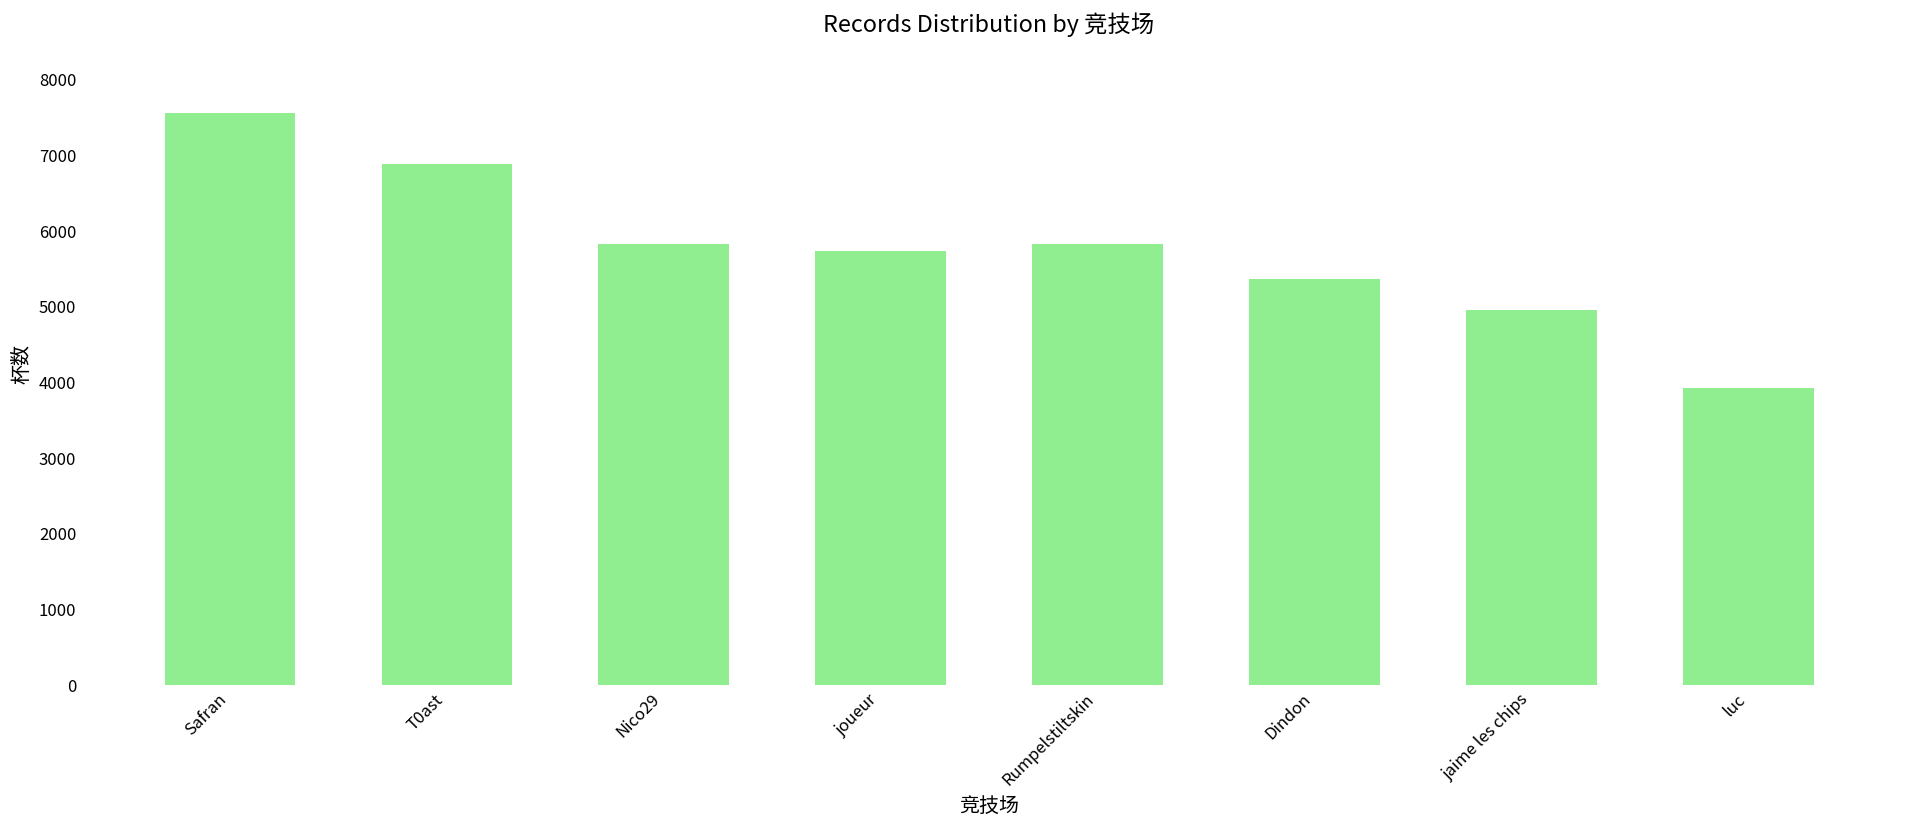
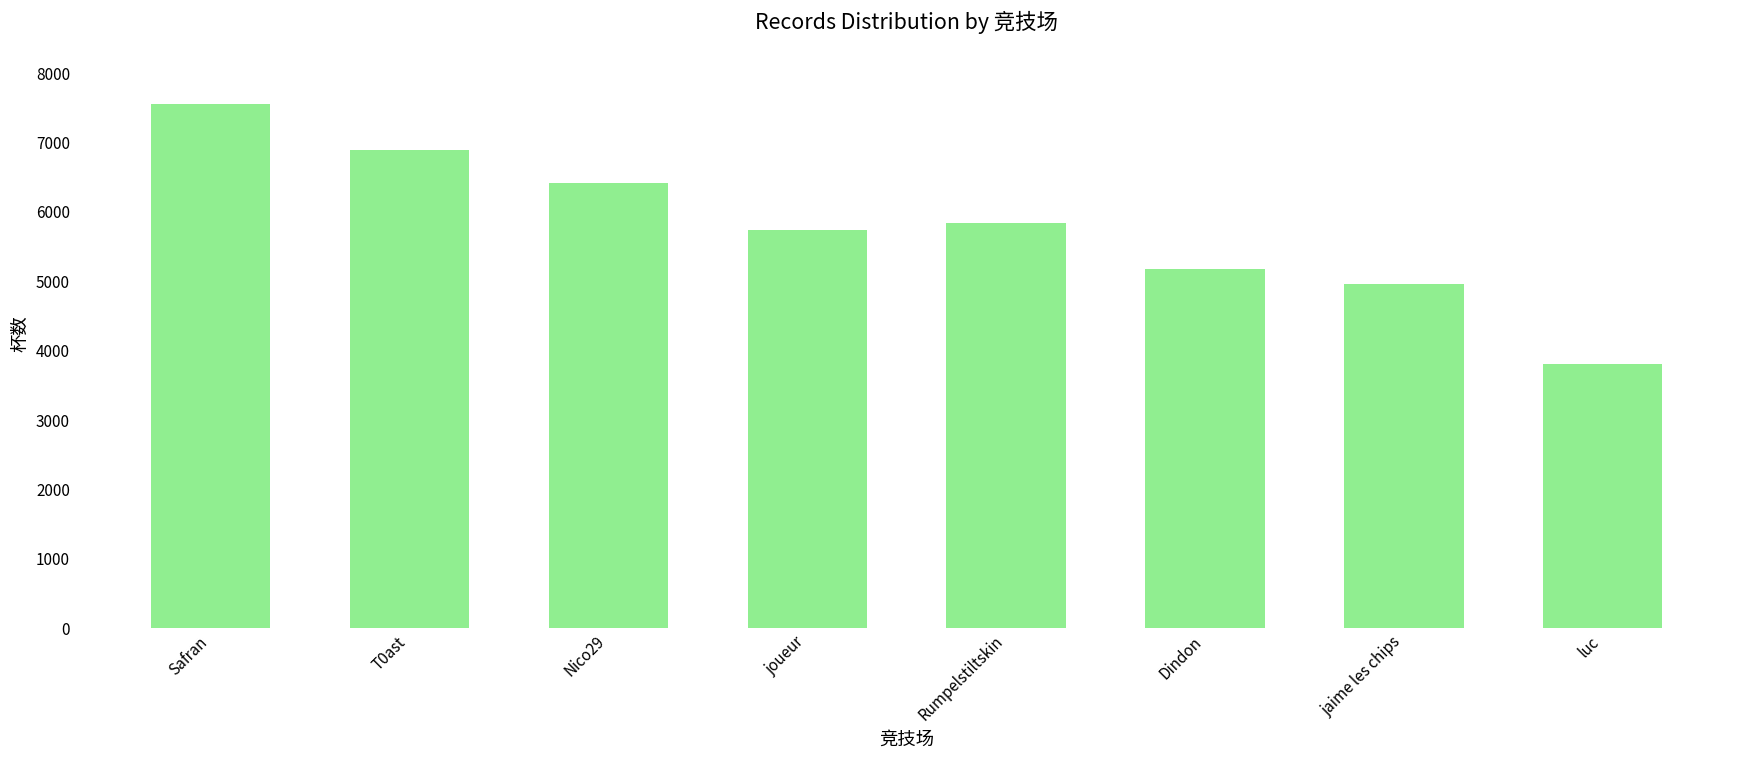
Nico29: 5800 -> 6400
Dindon: 5400 -> 5200
luc: 3900 -> 3800
